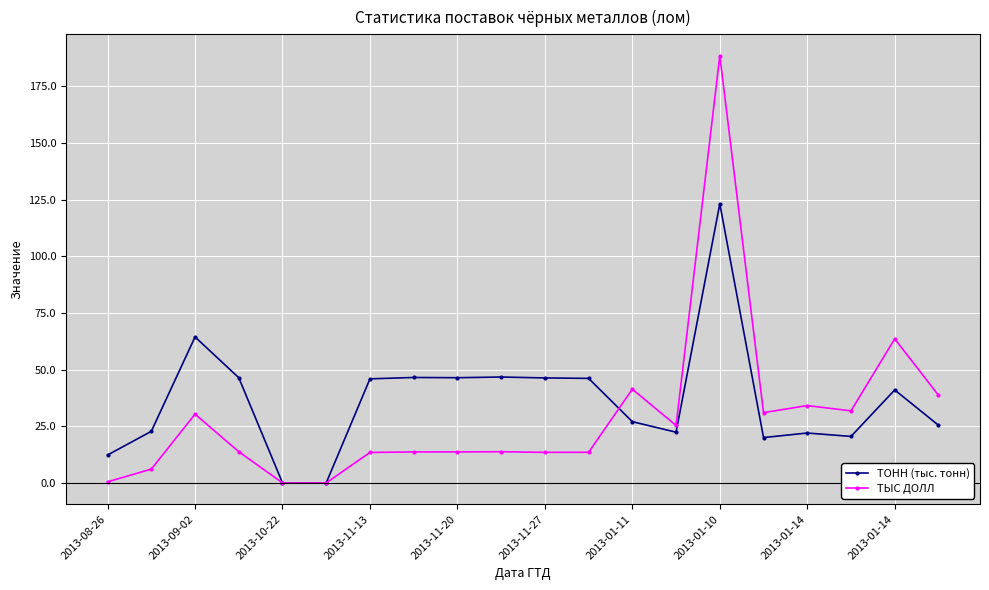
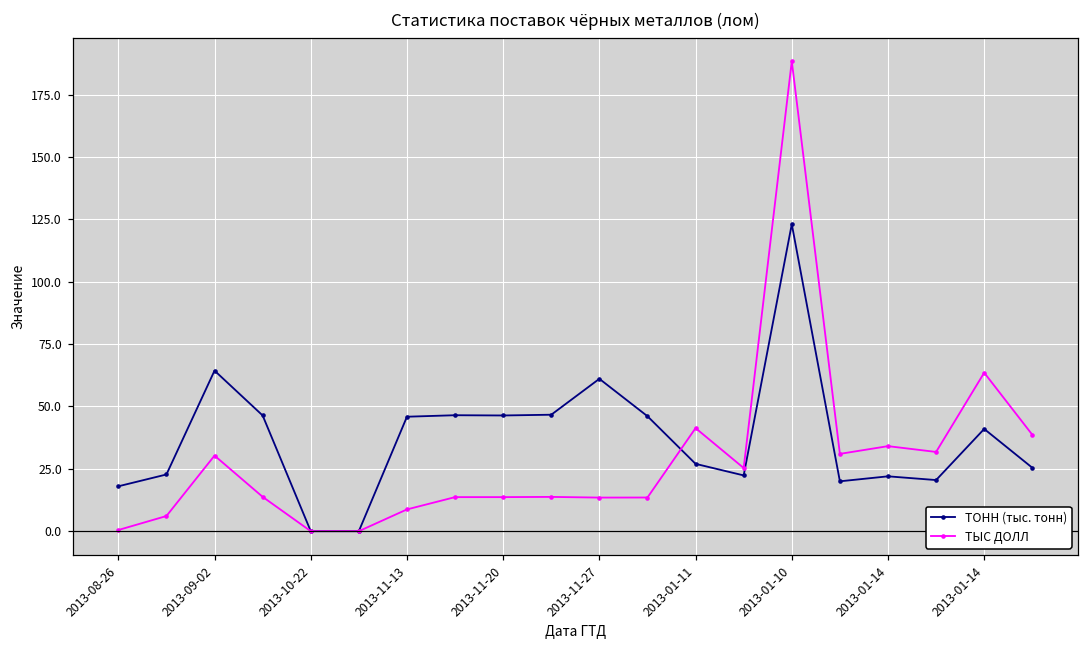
ТОНН (тыс. тонн), 2013-08-26: 12 -> 18
ТЫС ДОЛЛ, 2013-11-13: 13 -> 9
ТОНН (тыс. тонн), 2013-11-27: 46 -> 61
